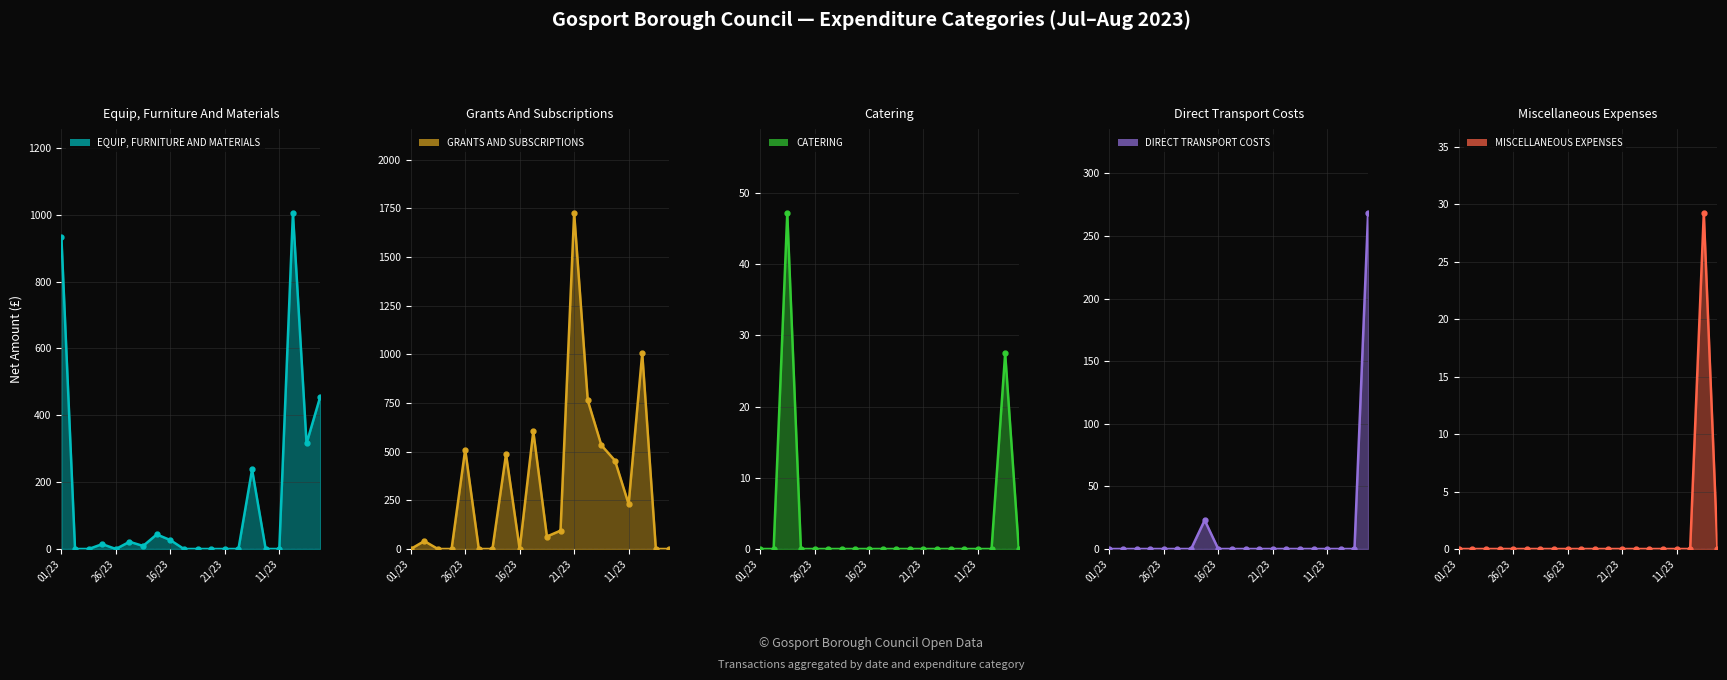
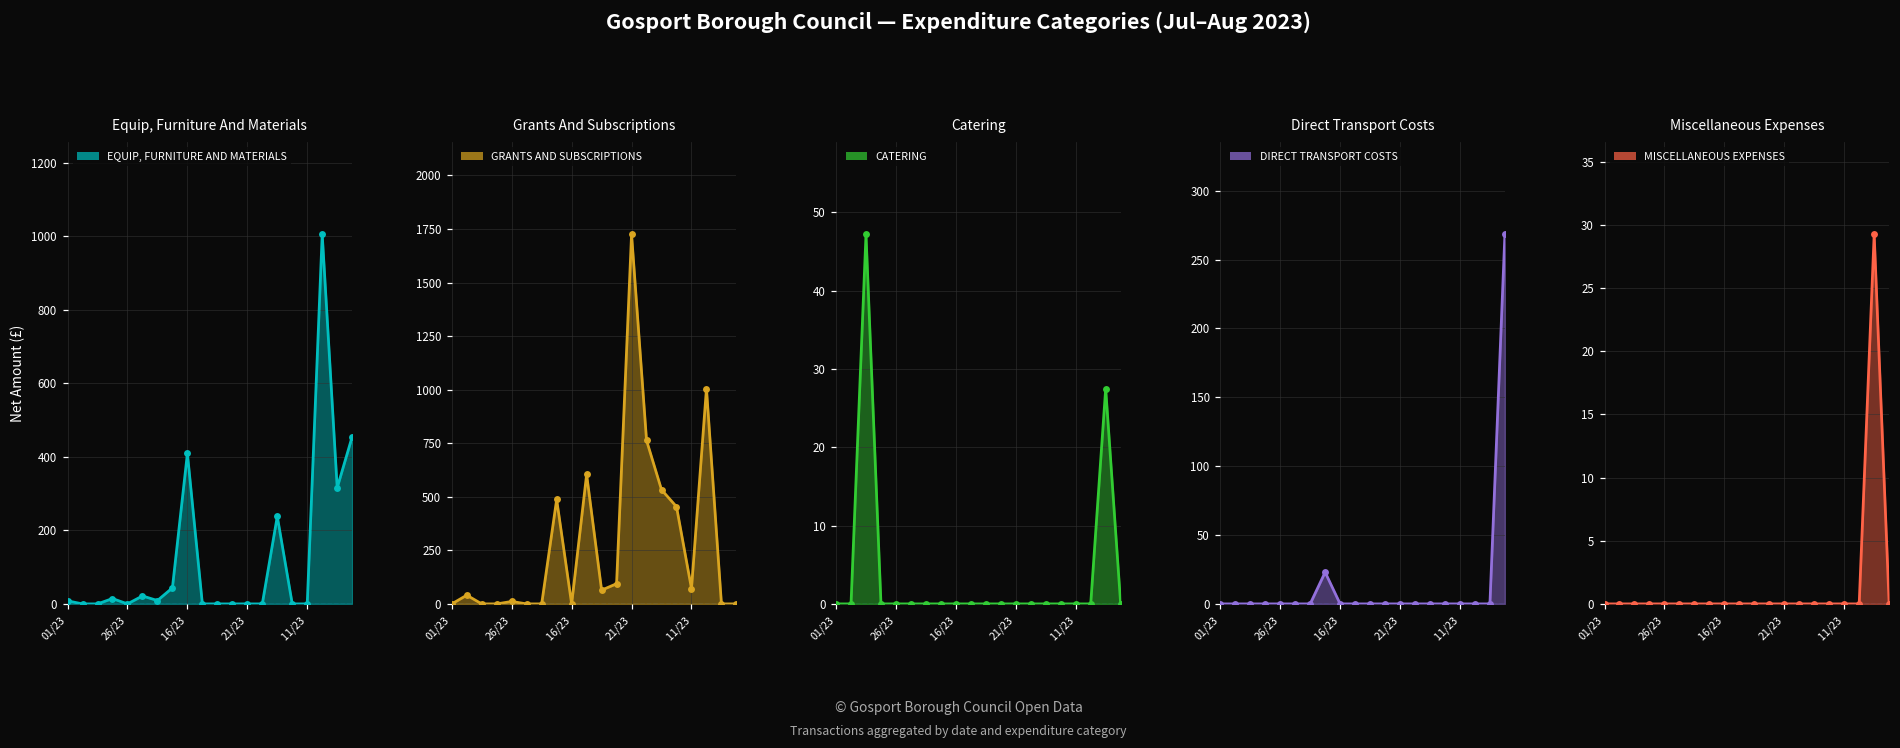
Equip, Furniture And Materials, 01/23: 930 -> 10
Equip, Furniture And Materials, 16/23: 30 -> 410
Grants And Subscriptions, 26/23: 510 -> 10
Grants And Subscriptions, 11/23: 230 -> 70
